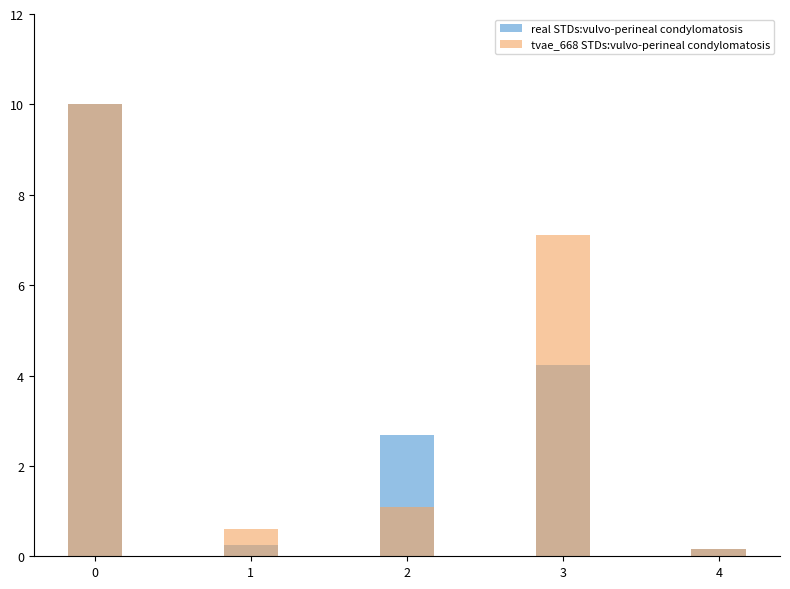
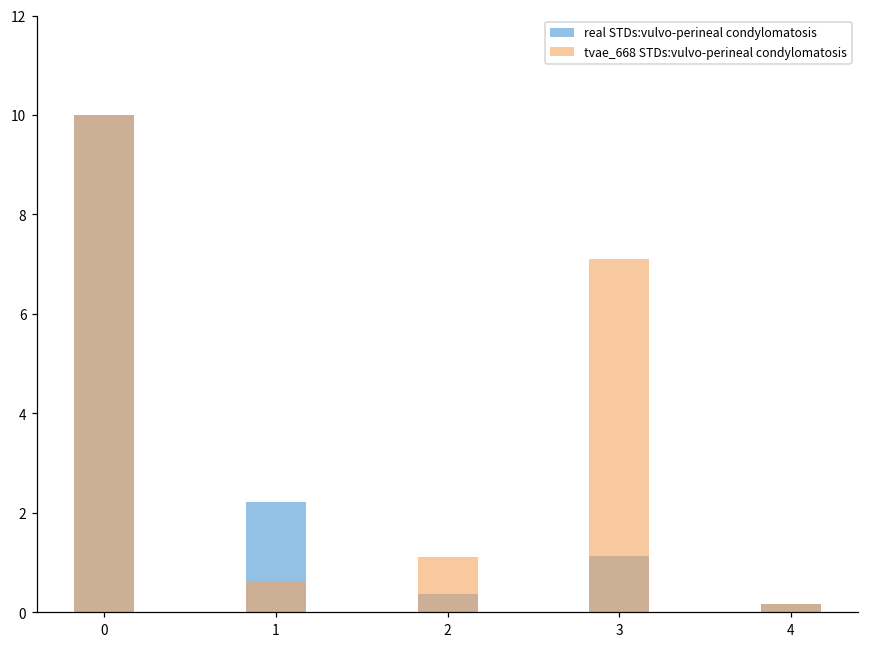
real STDs:vulvo-perineal condylomatosis, 1: 0.3 -> 2.2
real STDs:vulvo-perineal condylomatosis, 2: 2.7 -> 0.4
real STDs:vulvo-perineal condylomatosis, 3: 4.2 -> 1.1
